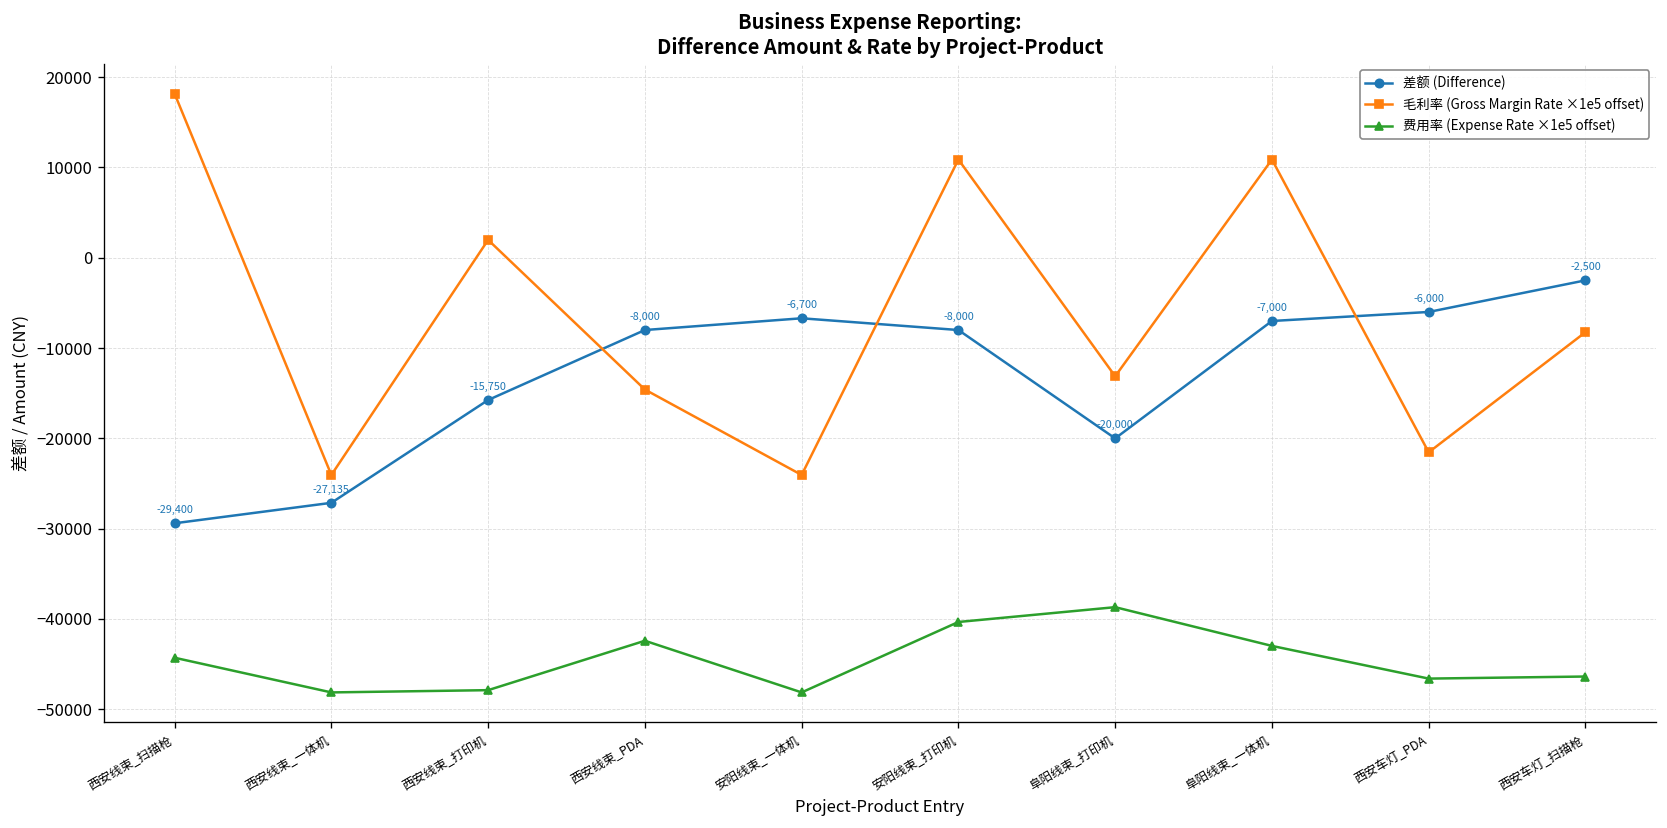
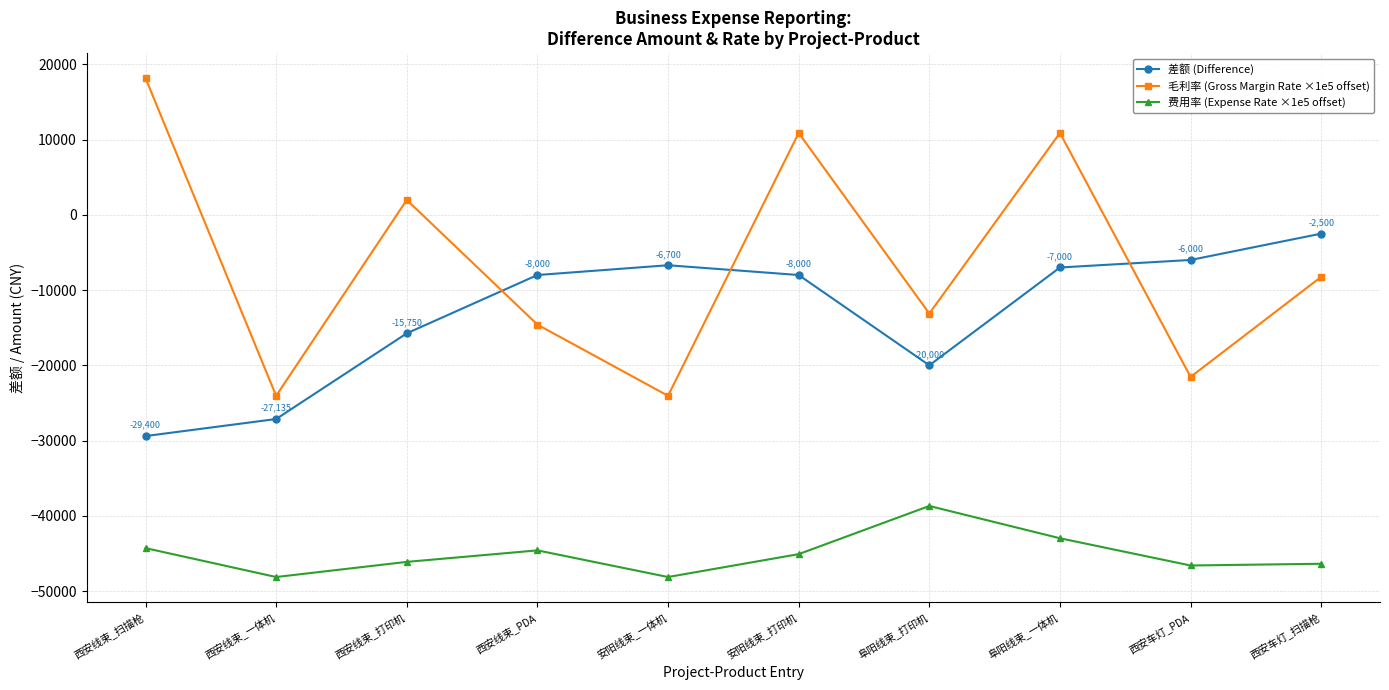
费用率 (Expense Rate ×1e5 offset), 西安线束_打印机: -48000 -> -46000
费用率 (Expense Rate ×1e5 offset), 西安线束_PDA: -42000 -> -45000
费用率 (Expense Rate ×1e5 offset), 安阳线束_打印机: -40000 -> -45000
